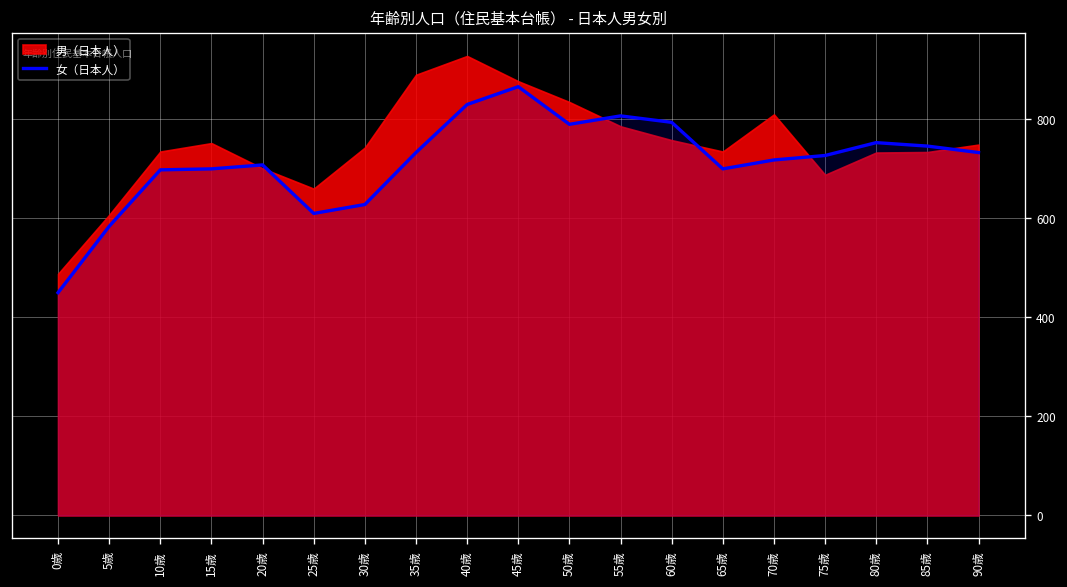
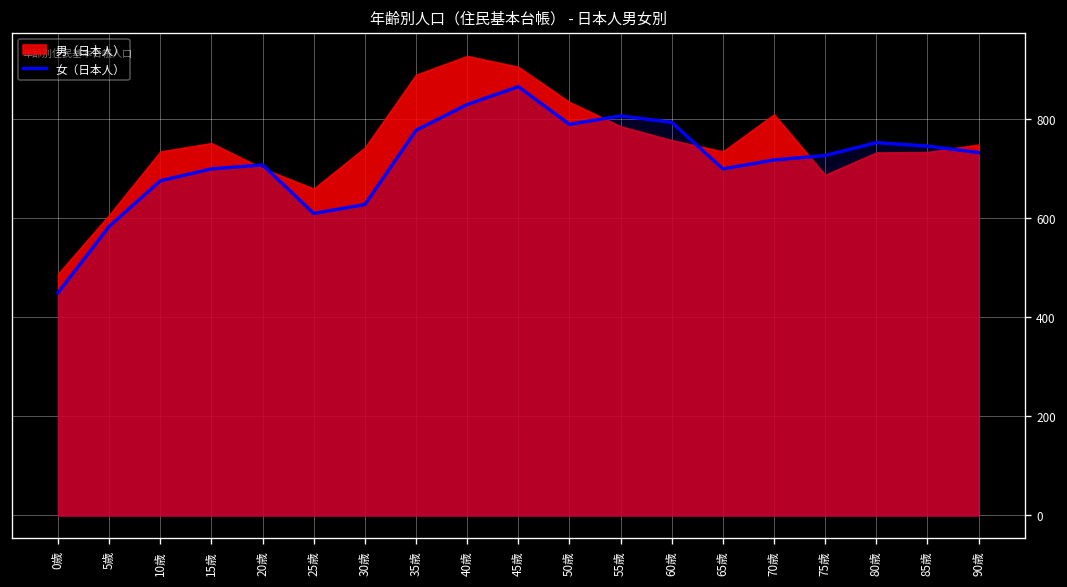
女（日本人）, 10歳: 700 -> 680
女（日本人）, 35歳: 730 -> 780
男（日本人）, 45歳: 880 -> 910
